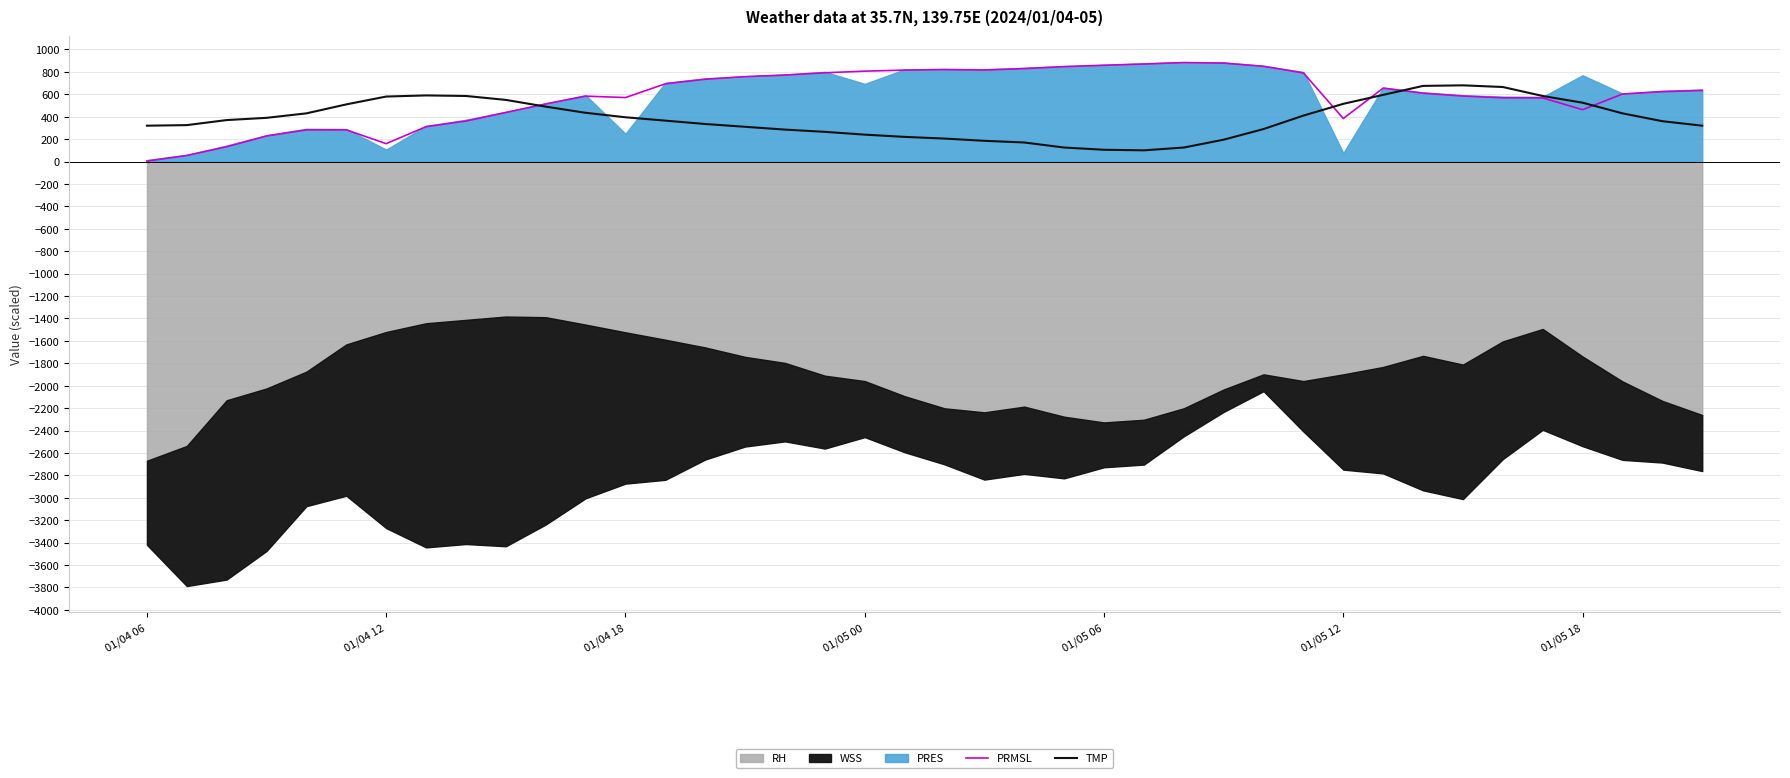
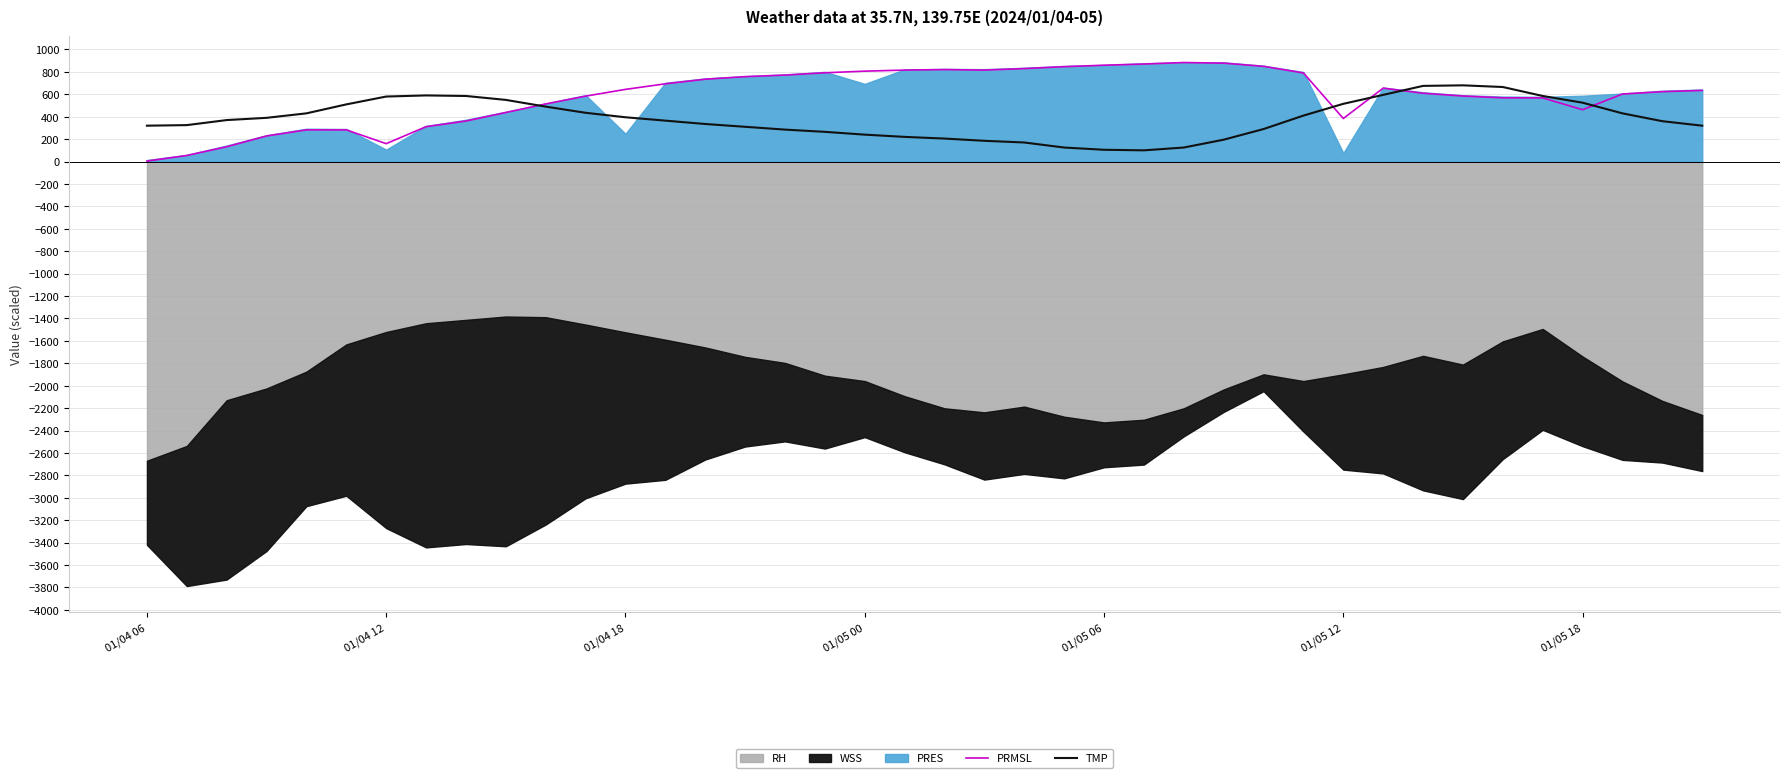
PRMSL, 01/04 18: 570 -> 640
PRES, 01/05 18: 770 -> 590
